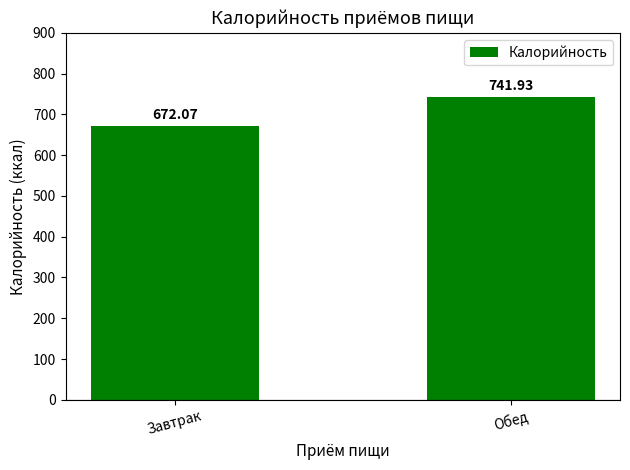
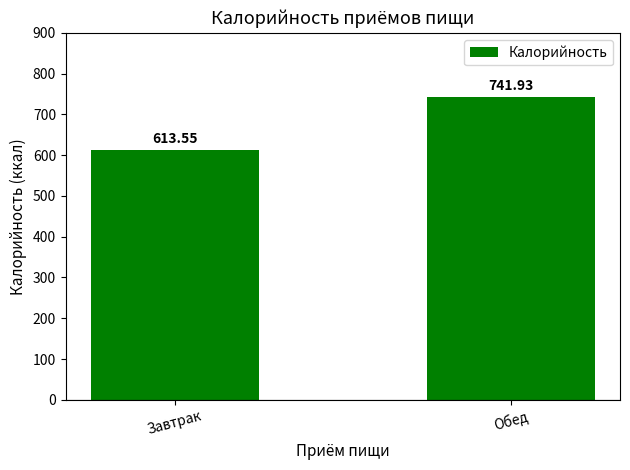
Завтрак: 672.07 -> 613.55
